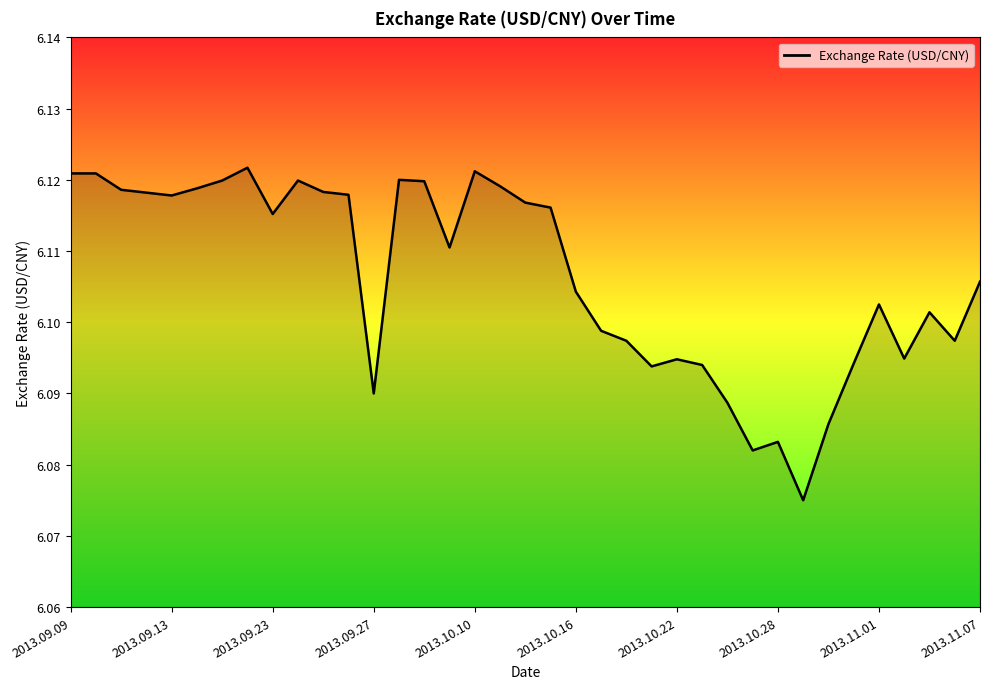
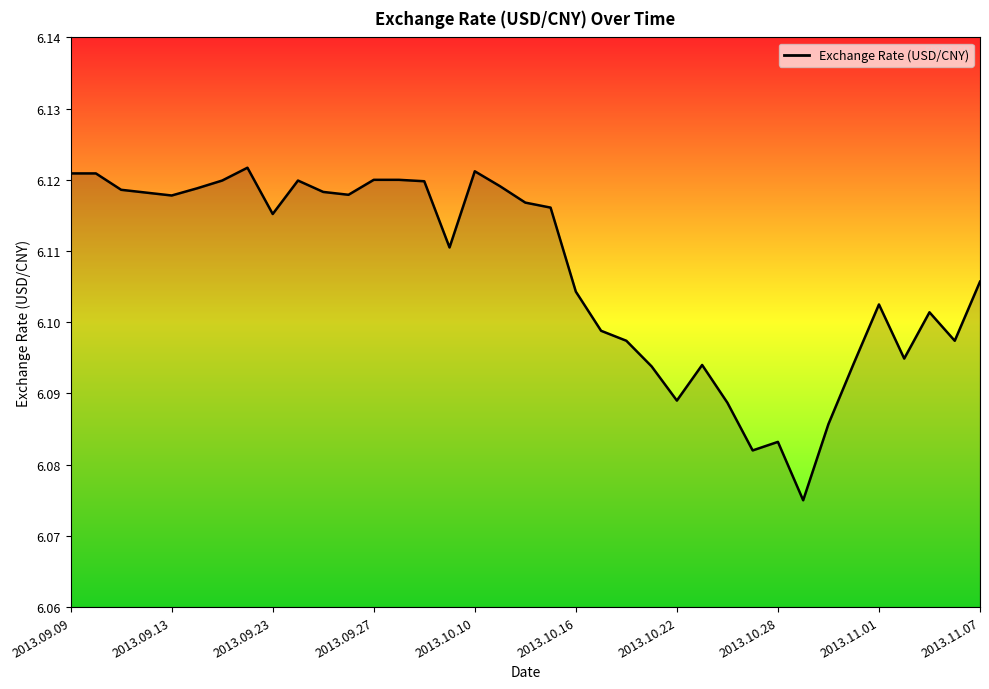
2013.09.27: 6.09 -> 6.12
2013.10.22: 6.095 -> 6.089
